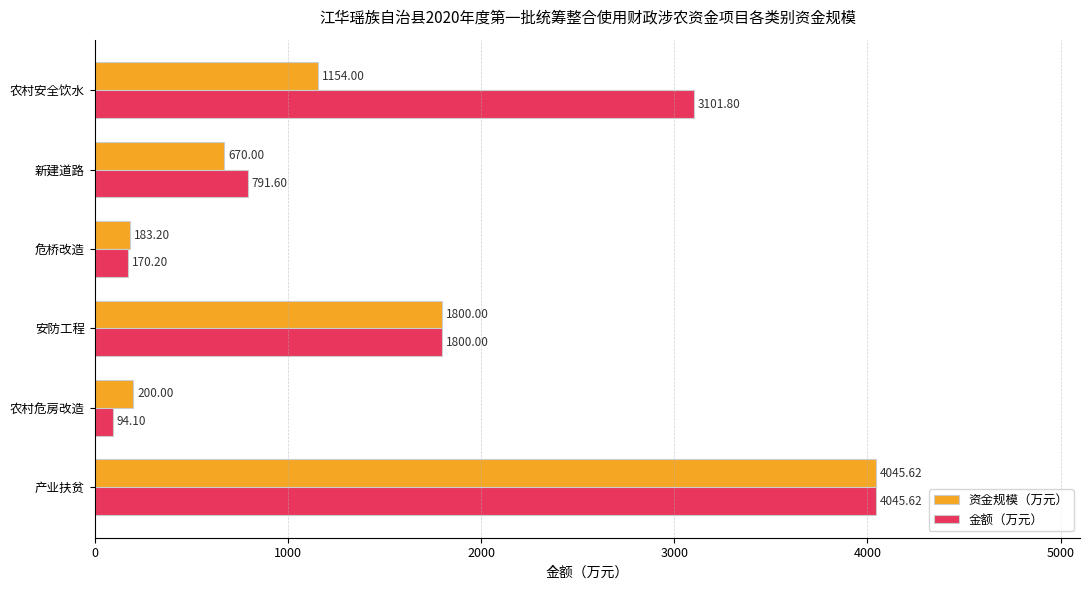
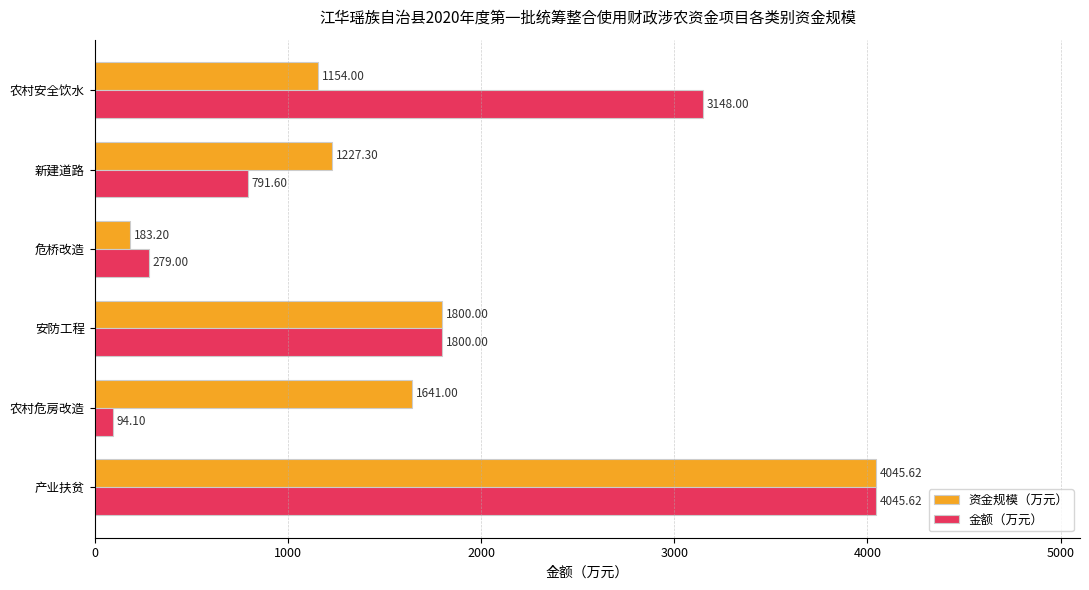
金额（万元）, 农村安全饮水: 3101.80 -> 3148.00
资金规模（万元）, 新建道路: 670.00 -> 1227.30
金额（万元）, 危桥改造: 170.20 -> 279.00
资金规模（万元）, 农村危房改造: 200.00 -> 1641.00
